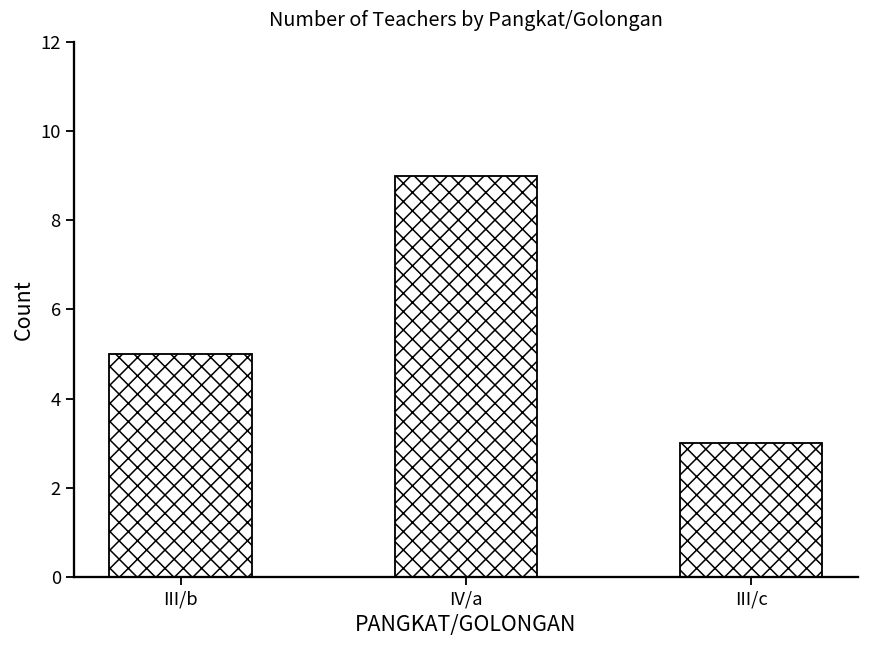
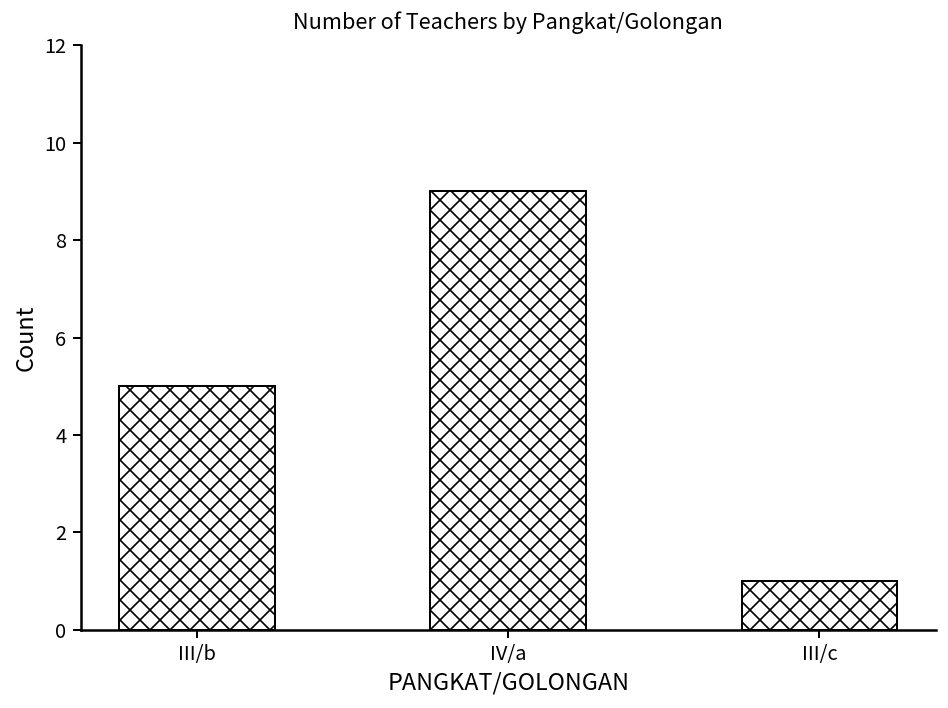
III/c: 3 -> 1
